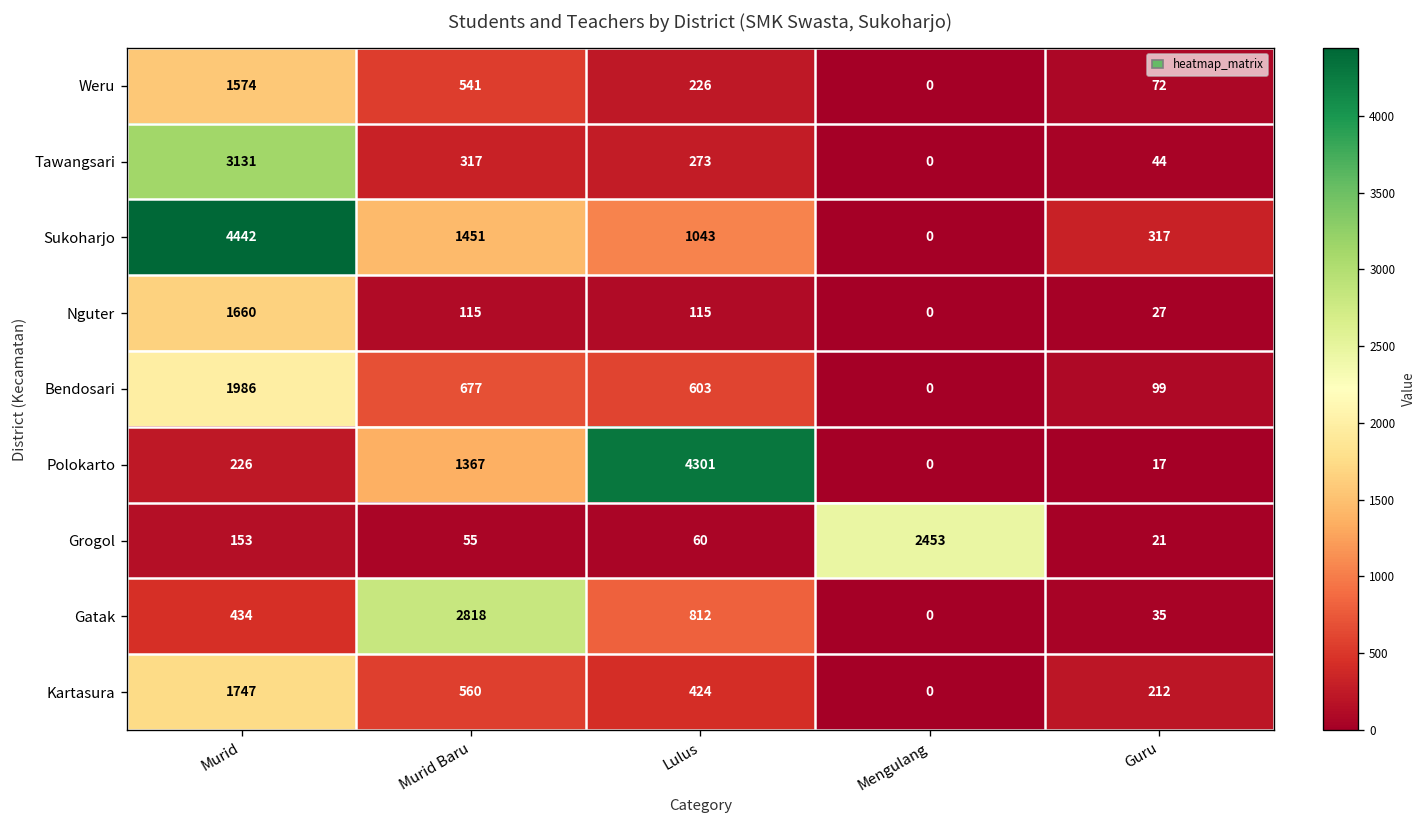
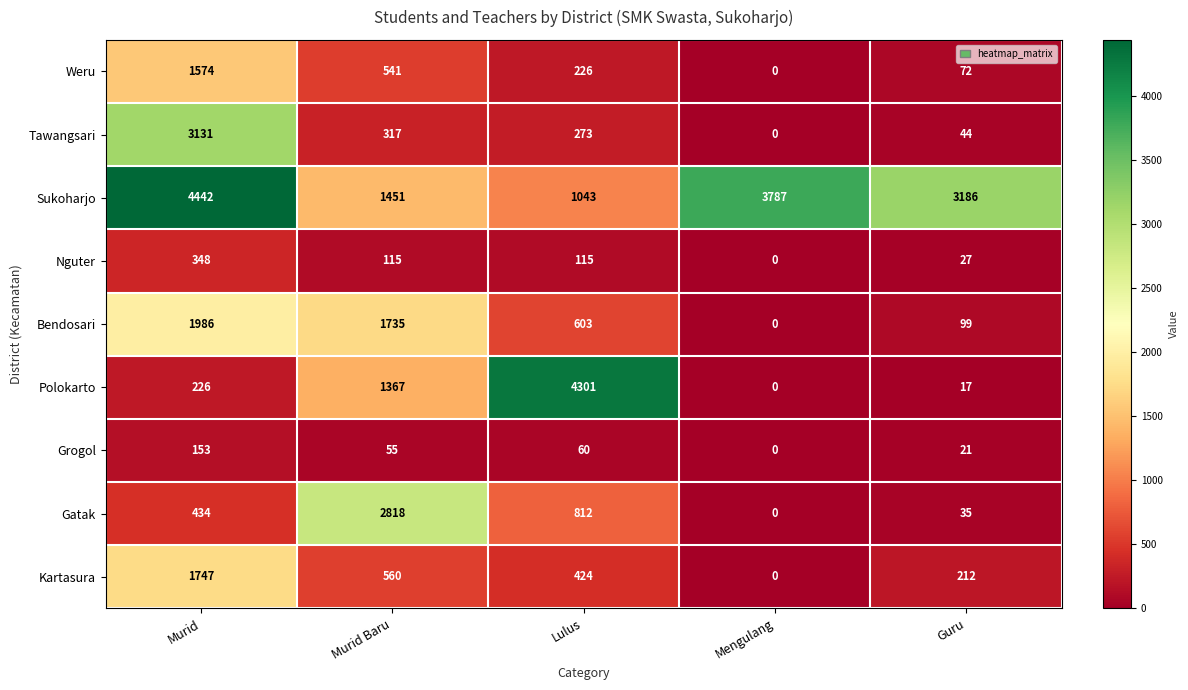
Sukoharjo, Mengulang: 0 -> 3787
Sukoharjo, Guru: 317 -> 3186
Nguter, Murid: 1660 -> 348
Bendosari, Murid Baru: 677 -> 1735
Grogol, Mengulang: 2453 -> 0
